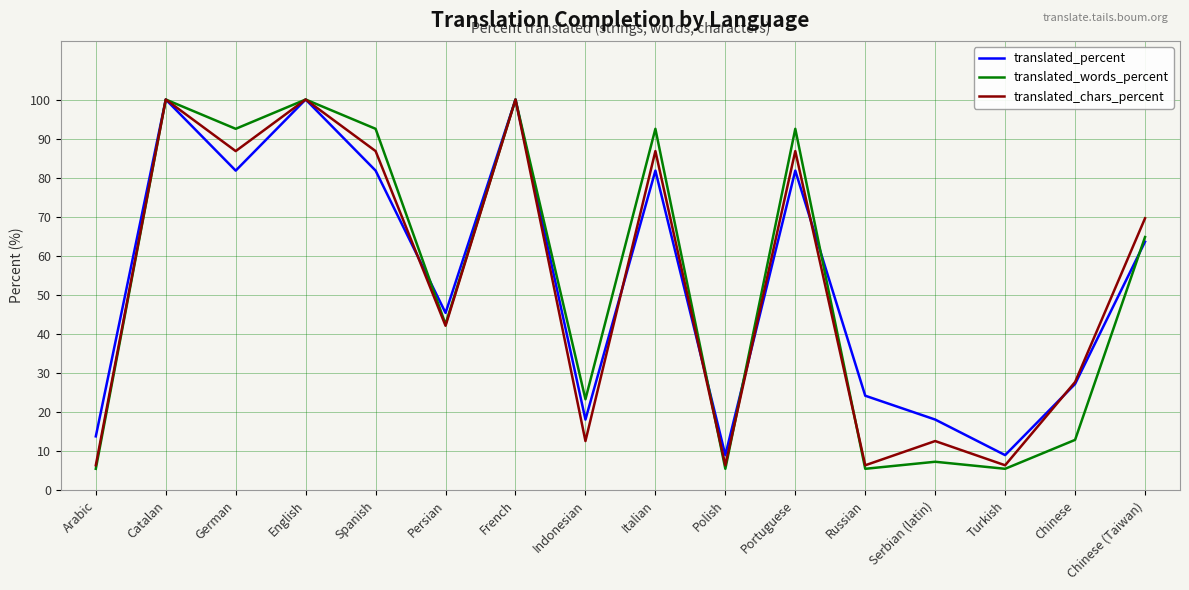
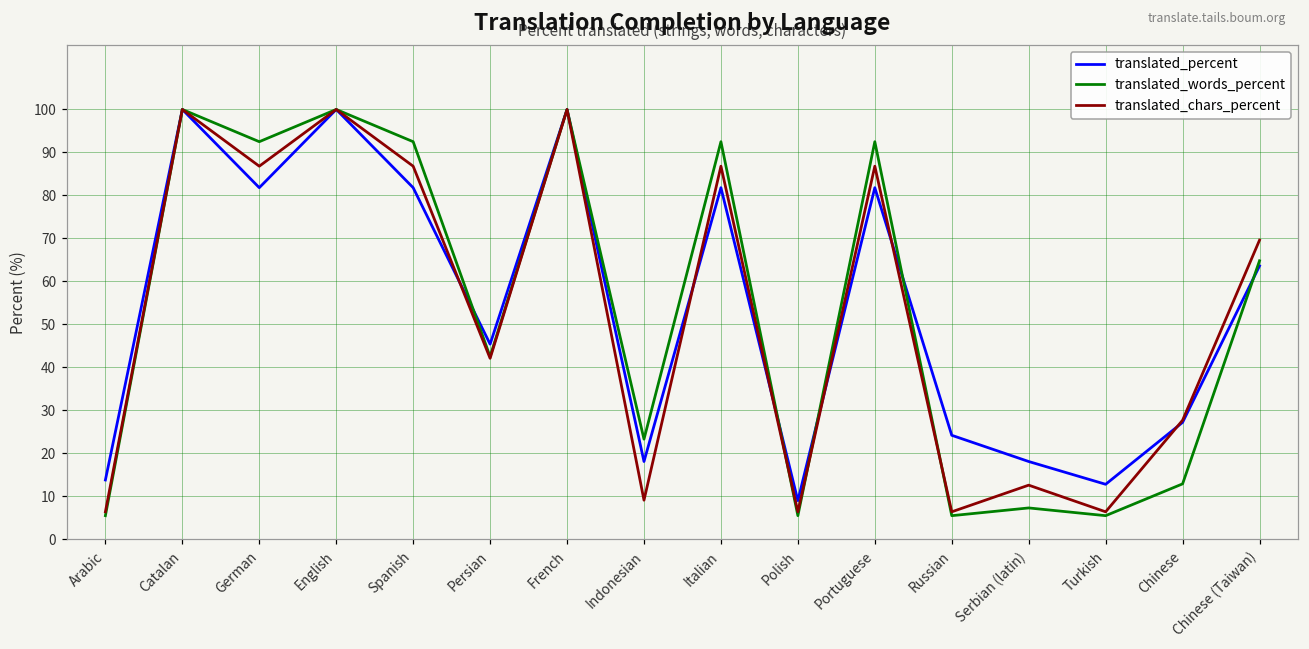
translated_chars_percent, Indonesian: 13 -> 9
translated_percent, Turkish: 9 -> 13
